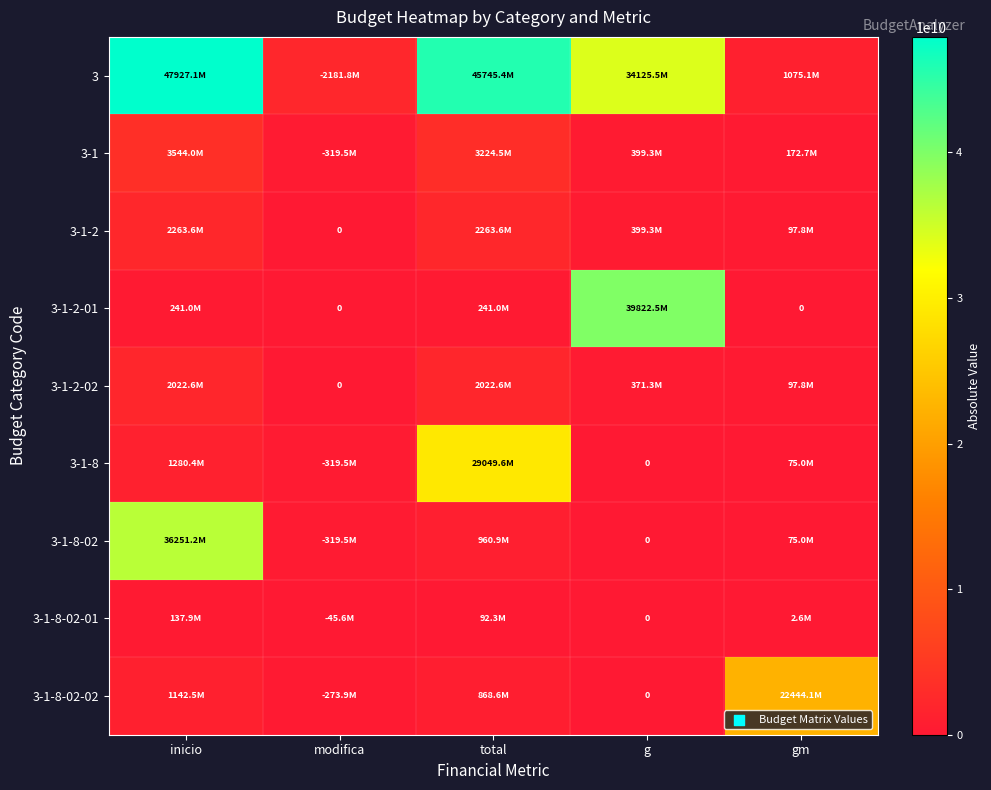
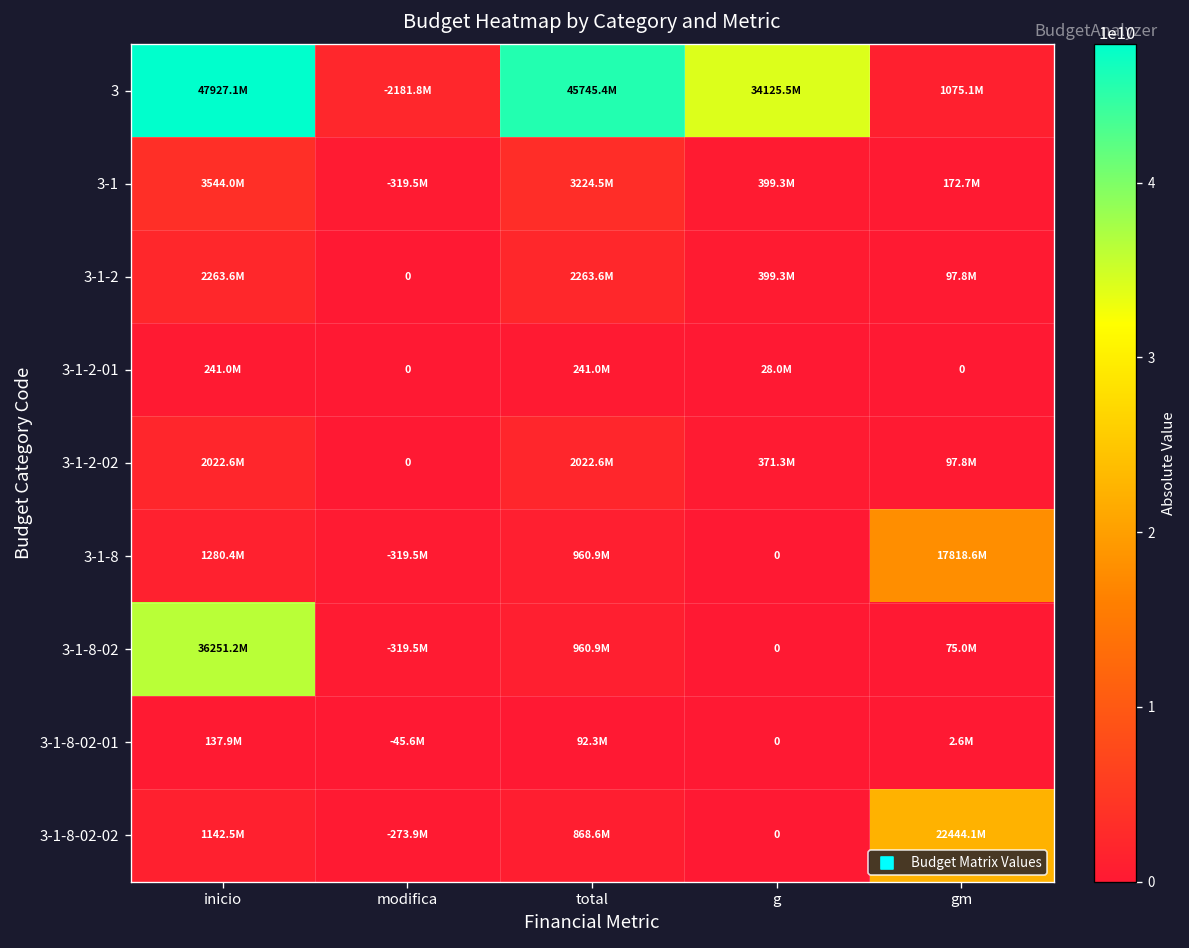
3-1-2-01, g: 39822.5M -> 28.0M
3-1-8, total: 29049.6M -> 960.9M
3-1-8, gm: 75.0M -> 17818.6M
